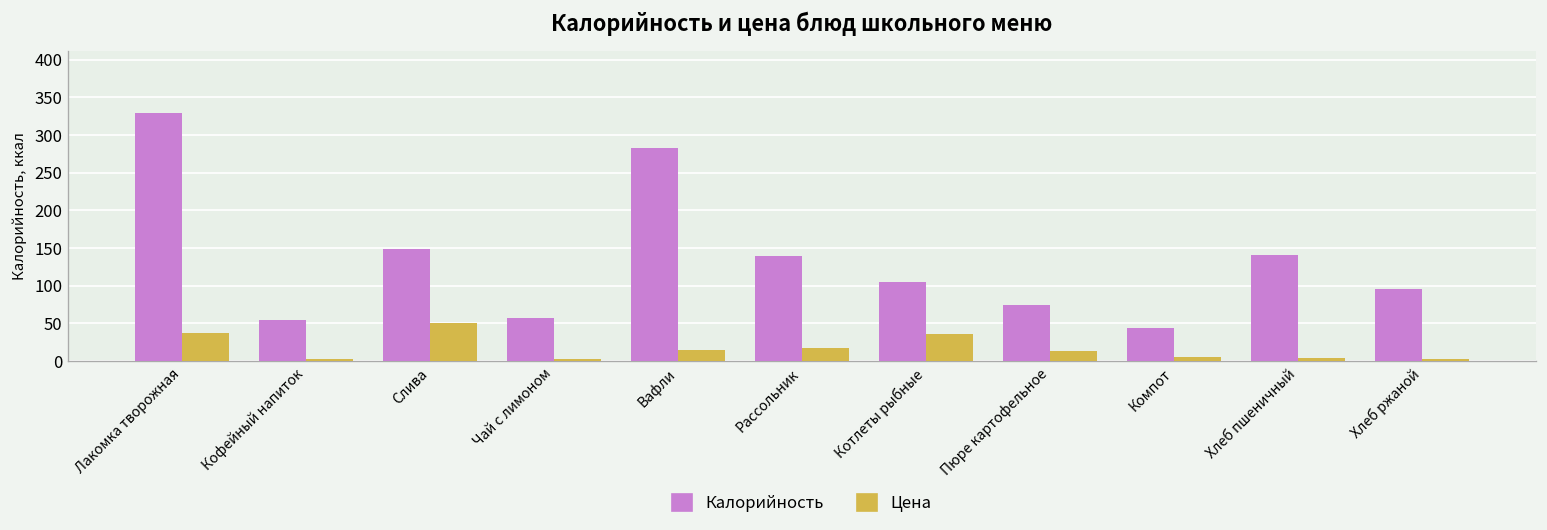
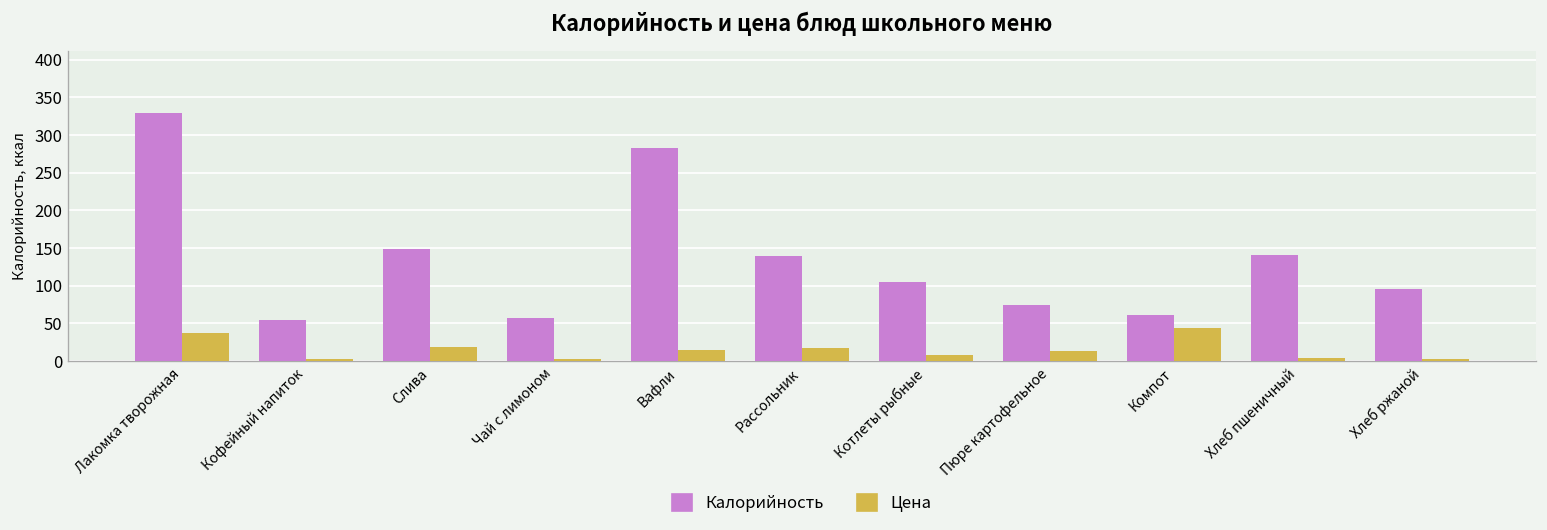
Цена, Слива: 50 -> 20
Цена, Котлеты рыбные: 40 -> 10
Калорийность, Компот: 40 -> 60
Цена, Компот: 10 -> 40
